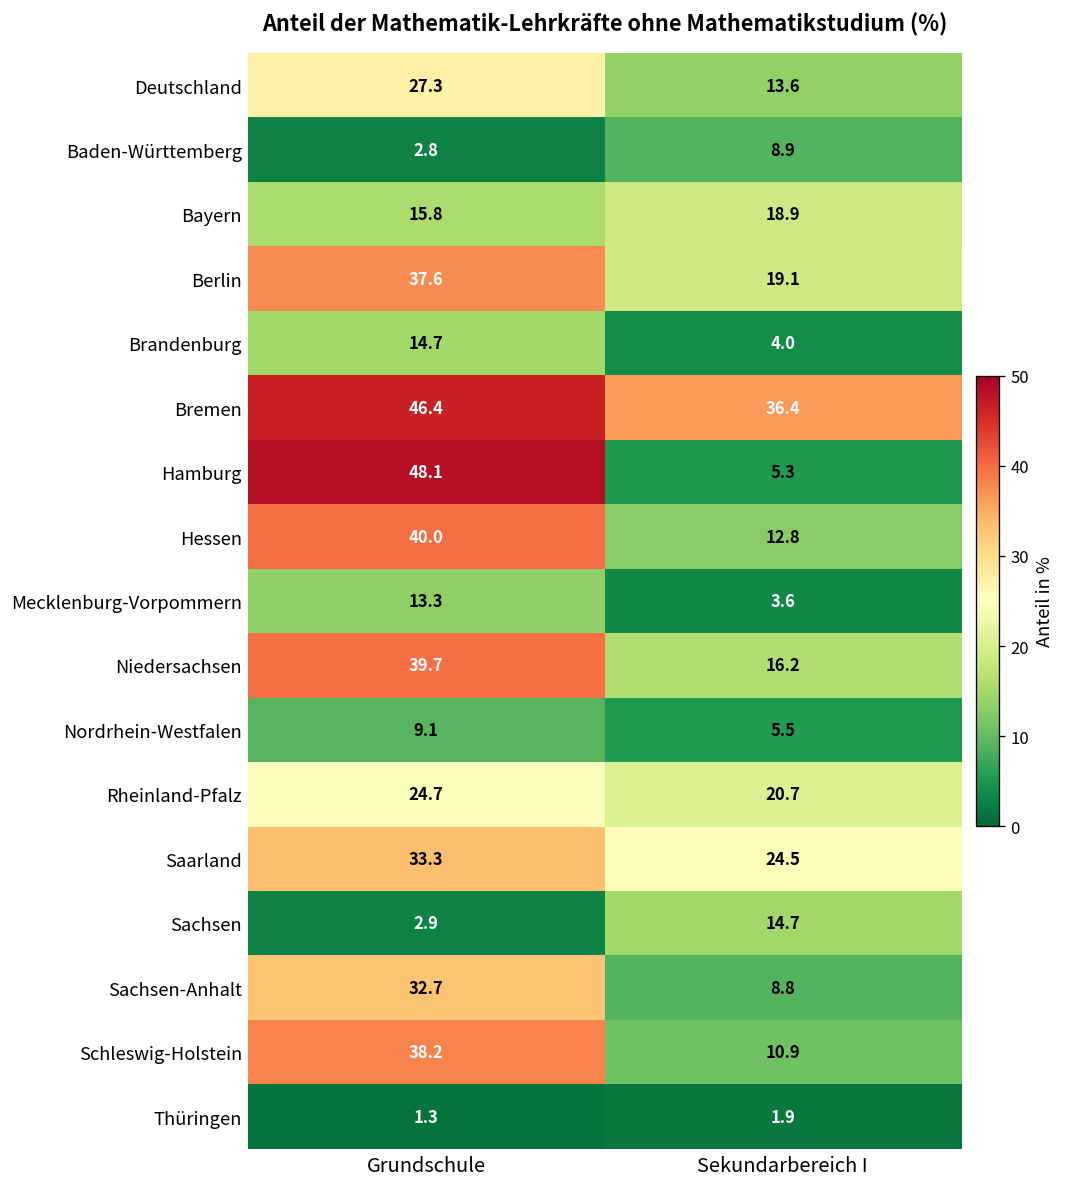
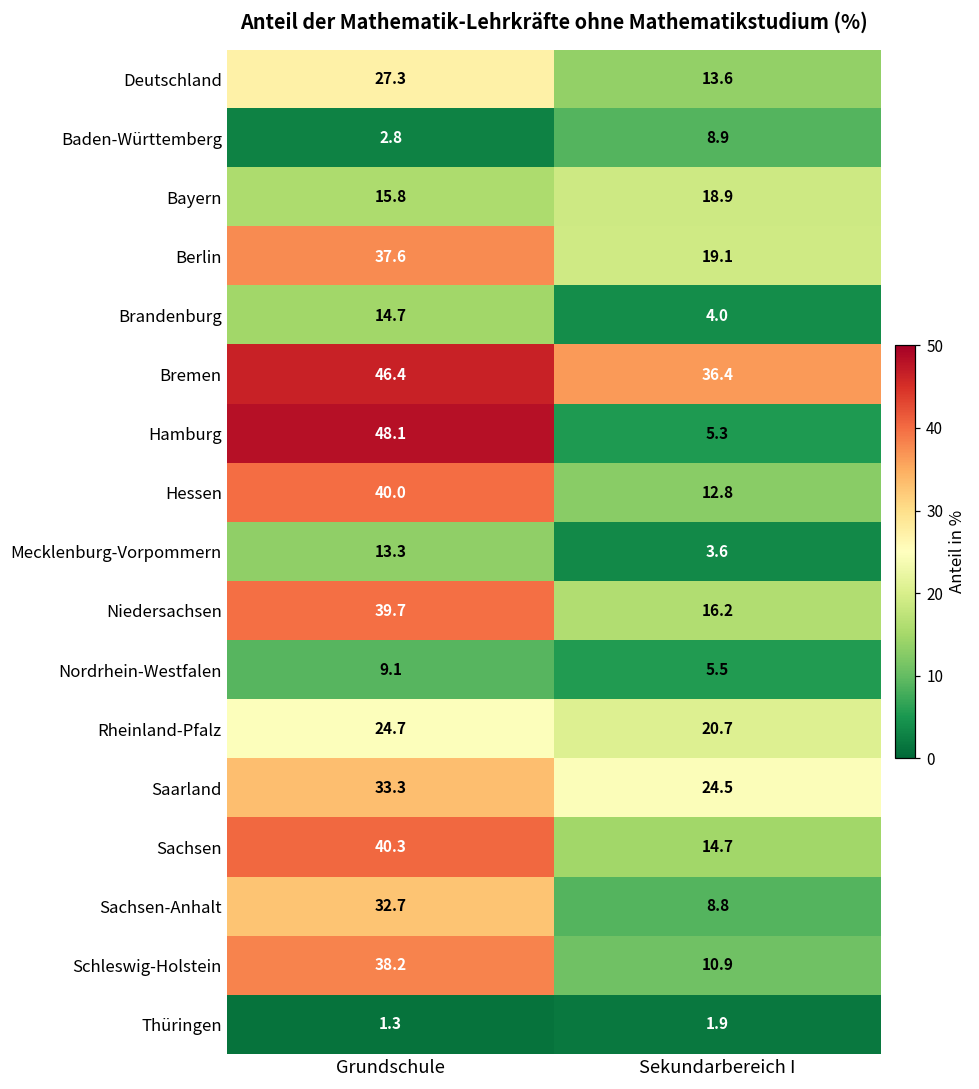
Sachsen, Grundschule: 2.9 -> 40.3
